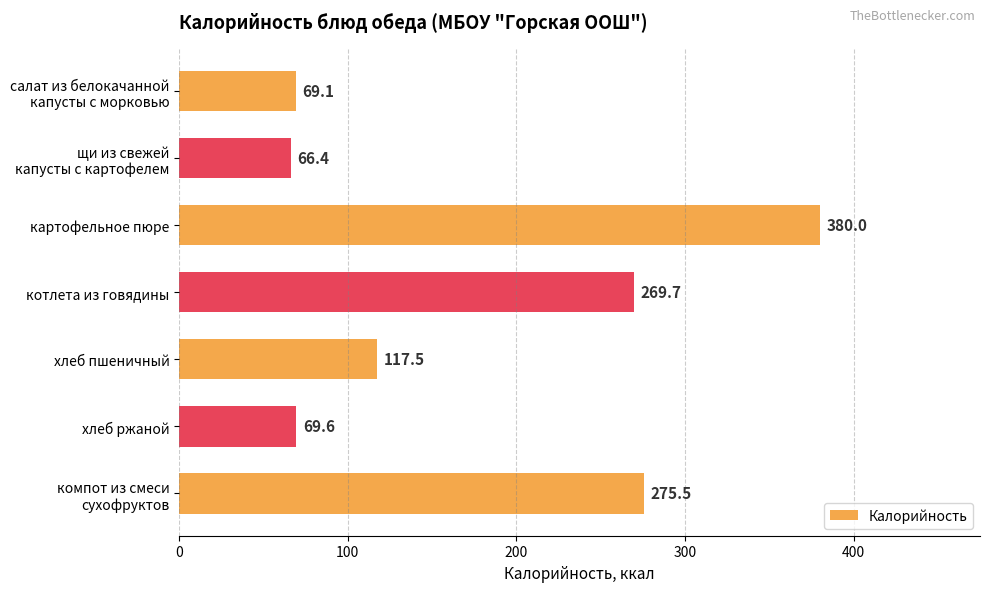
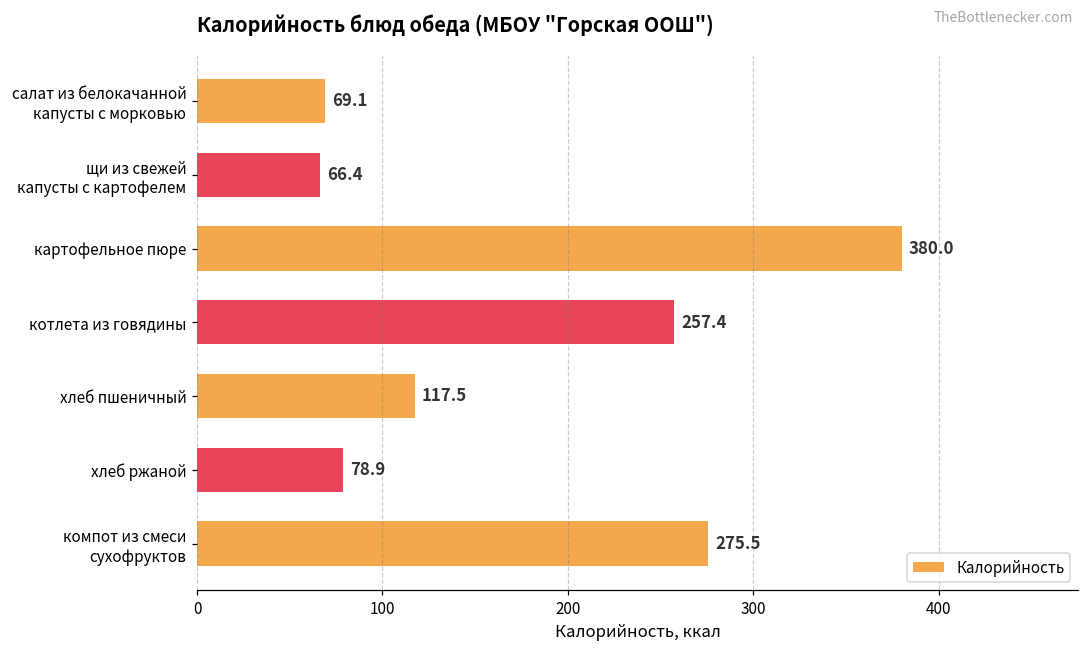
котлета из говядины: 269.7 -> 257.4
хлеб ржаной: 69.6 -> 78.9
